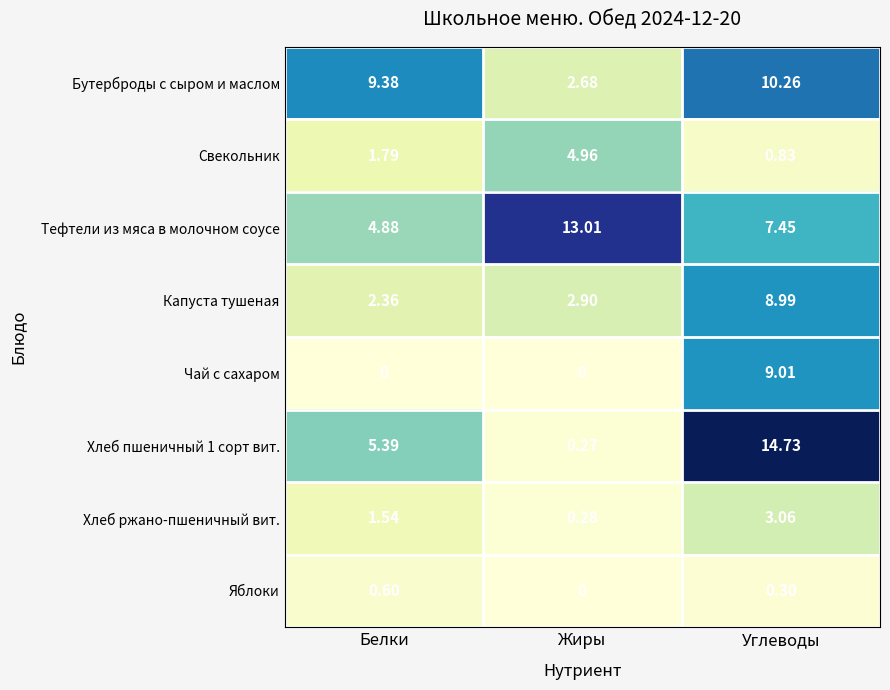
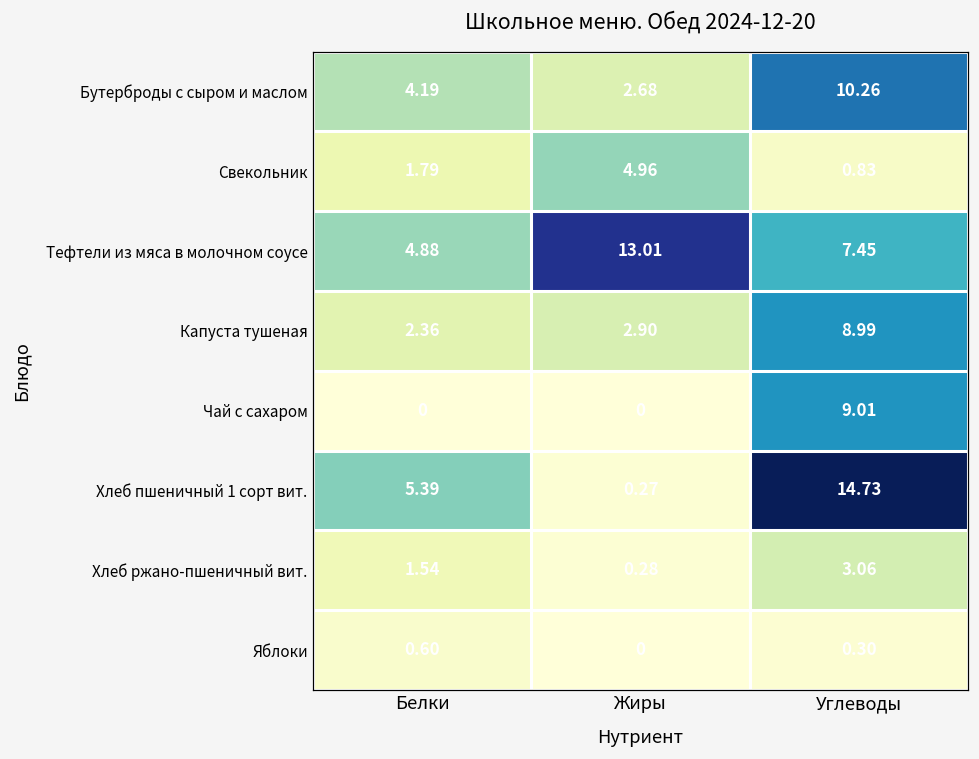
Бутерброды с сыром и маслом, Белки: 9.38 -> 4.19
